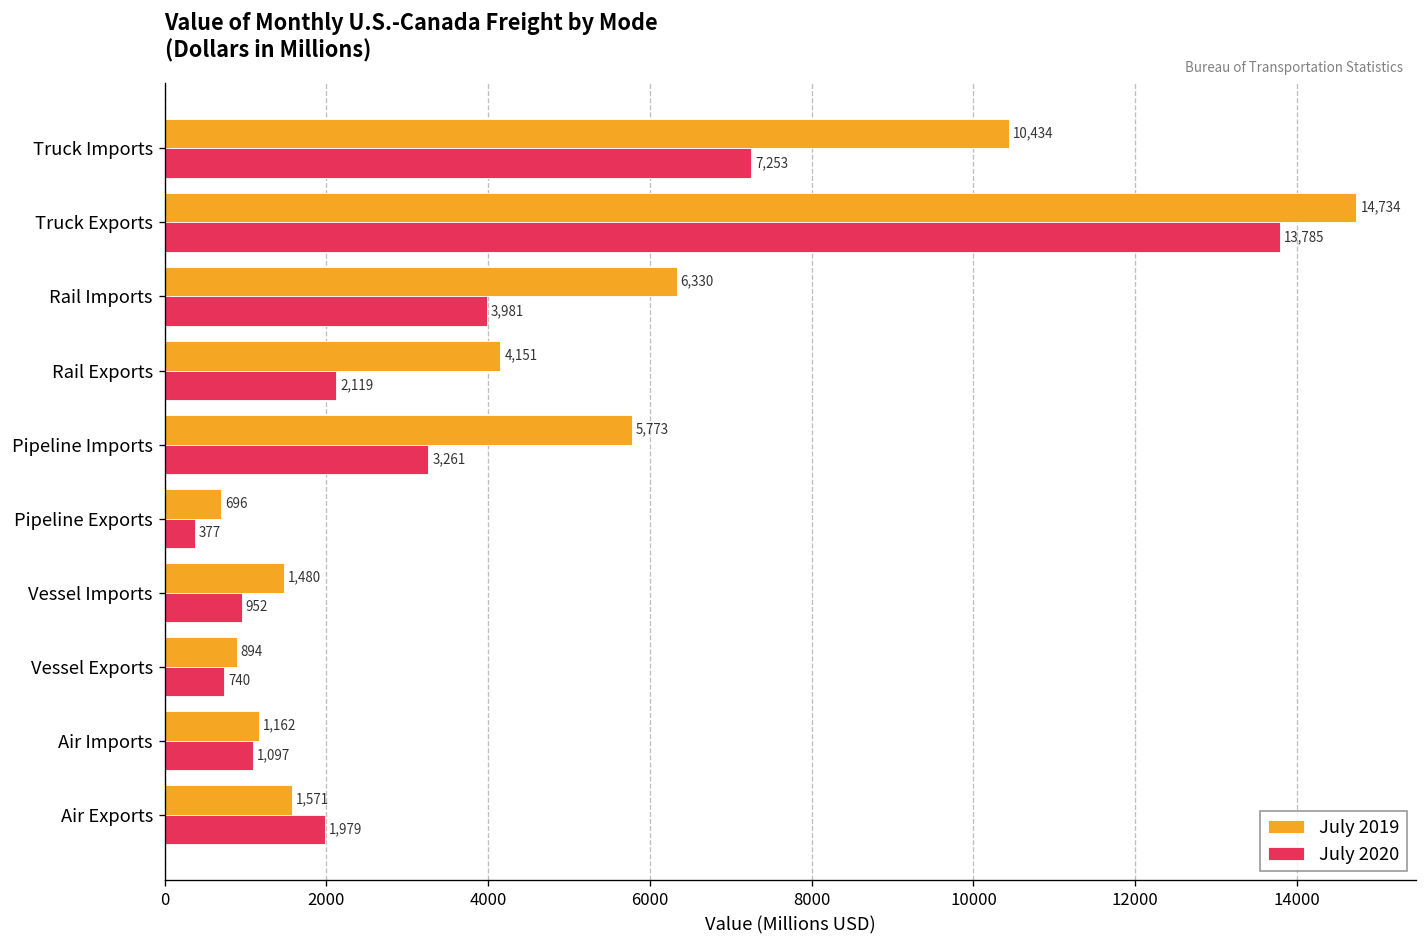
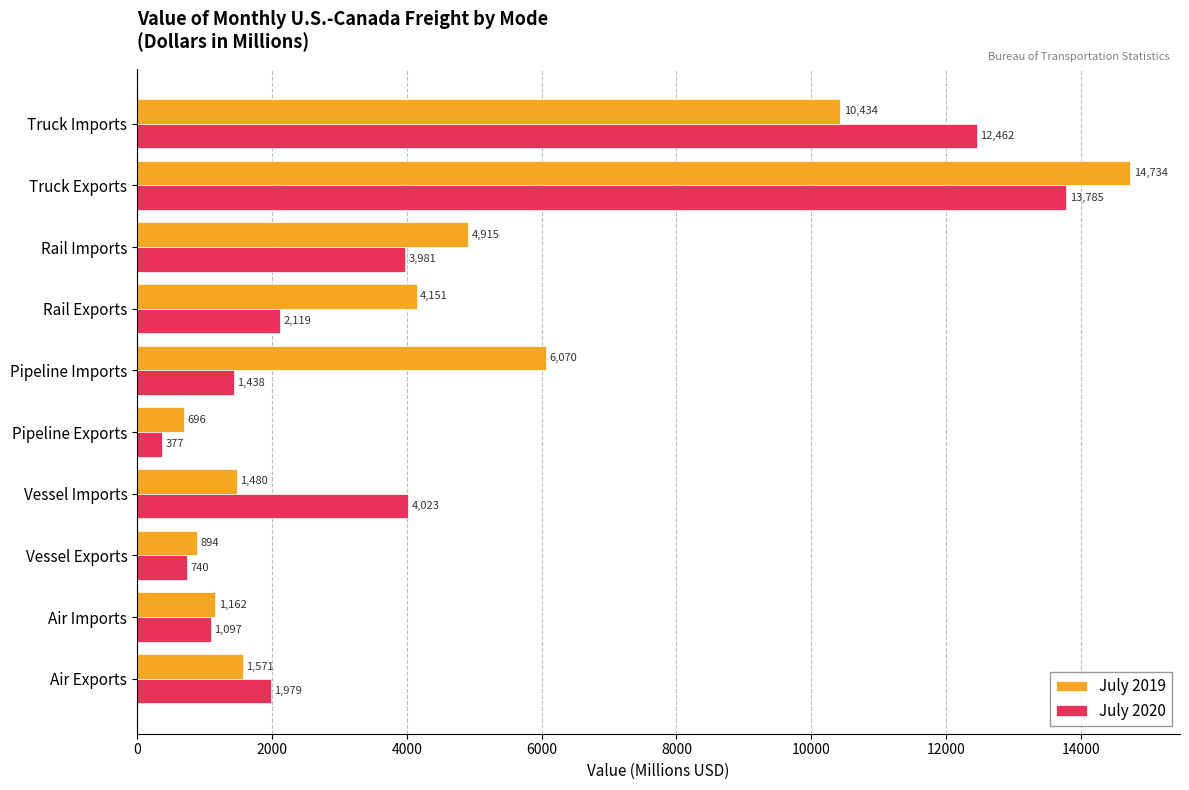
July 2020, Truck Imports: 7,253 -> 12,462
July 2019, Rail Imports: 6,330 -> 4,915
July 2019, Pipeline Imports: 5,773 -> 6,070
July 2020, Pipeline Imports: 3,261 -> 1,438
July 2020, Vessel Imports: 952 -> 4,023
